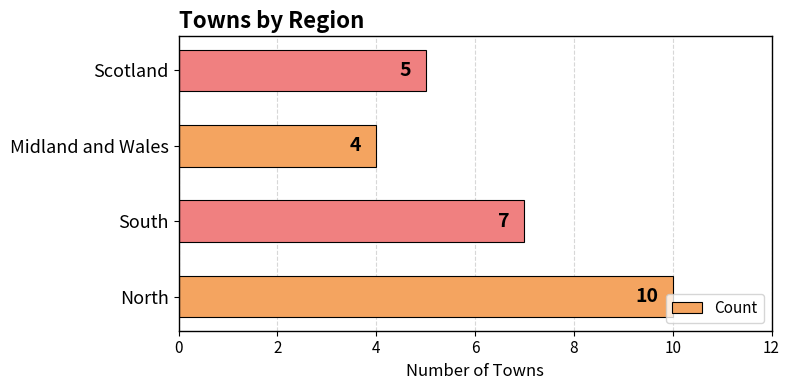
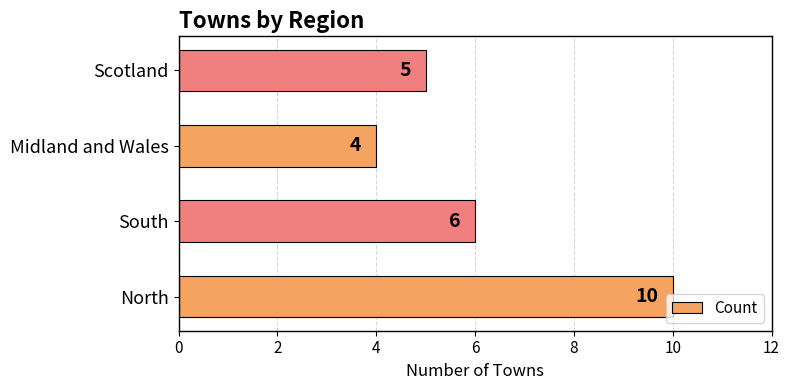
South: 7 -> 6
